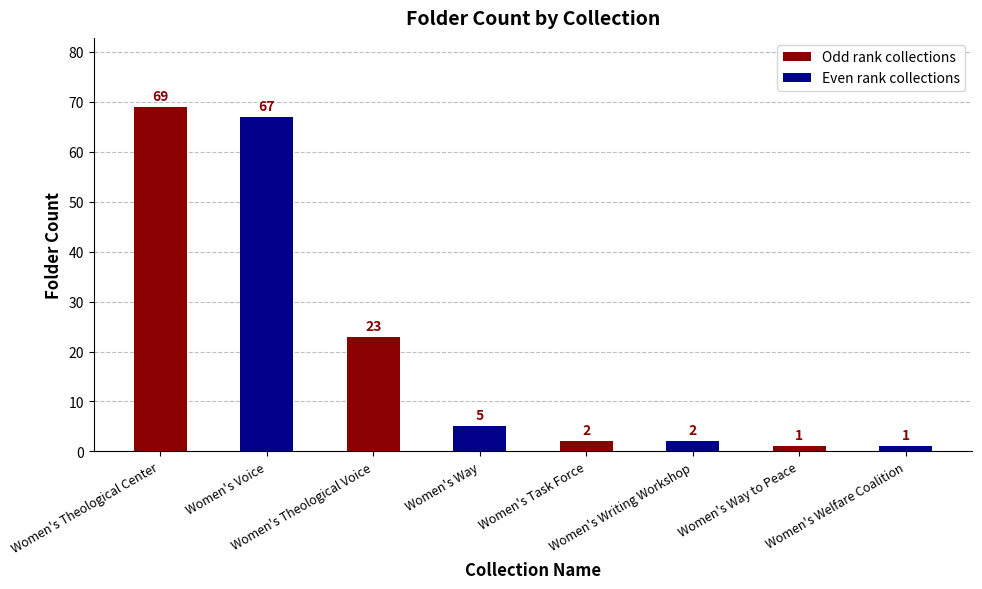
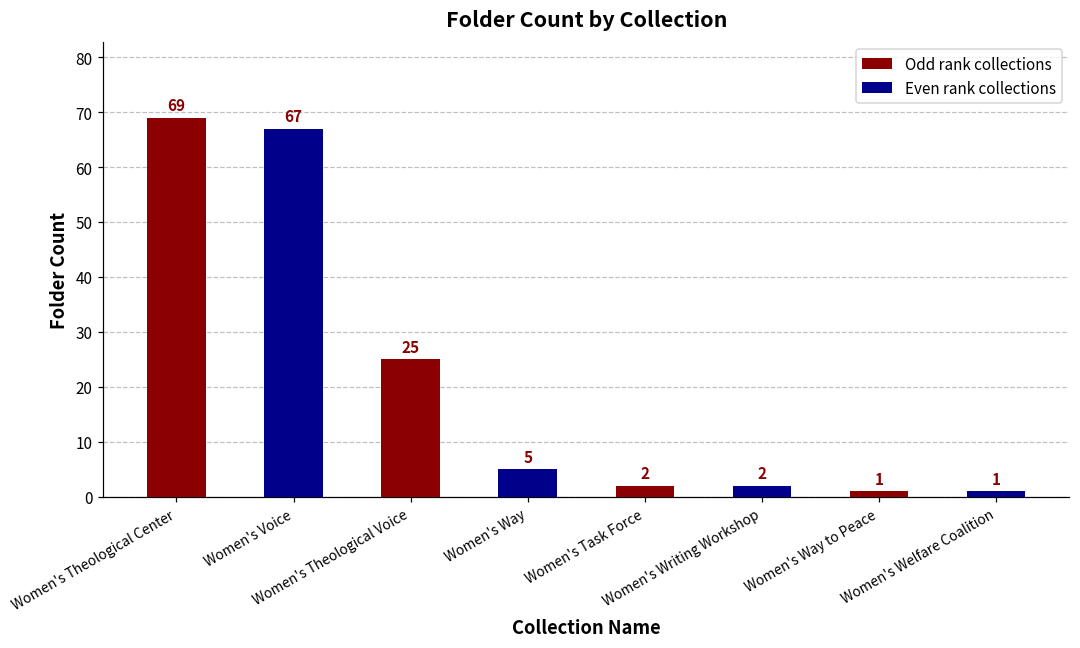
Women's Theological Voice: 23 -> 25
